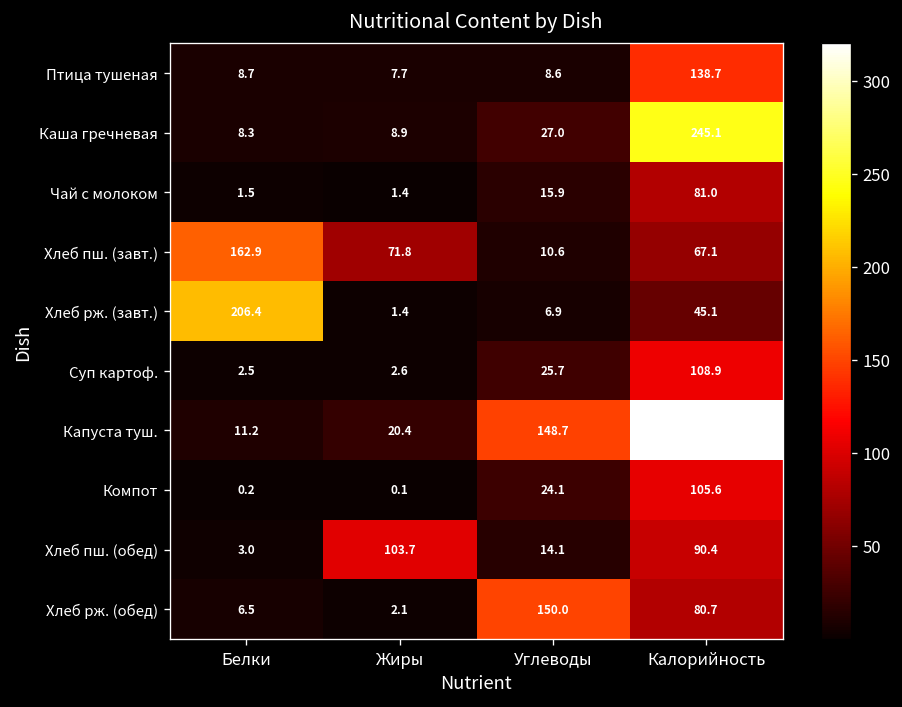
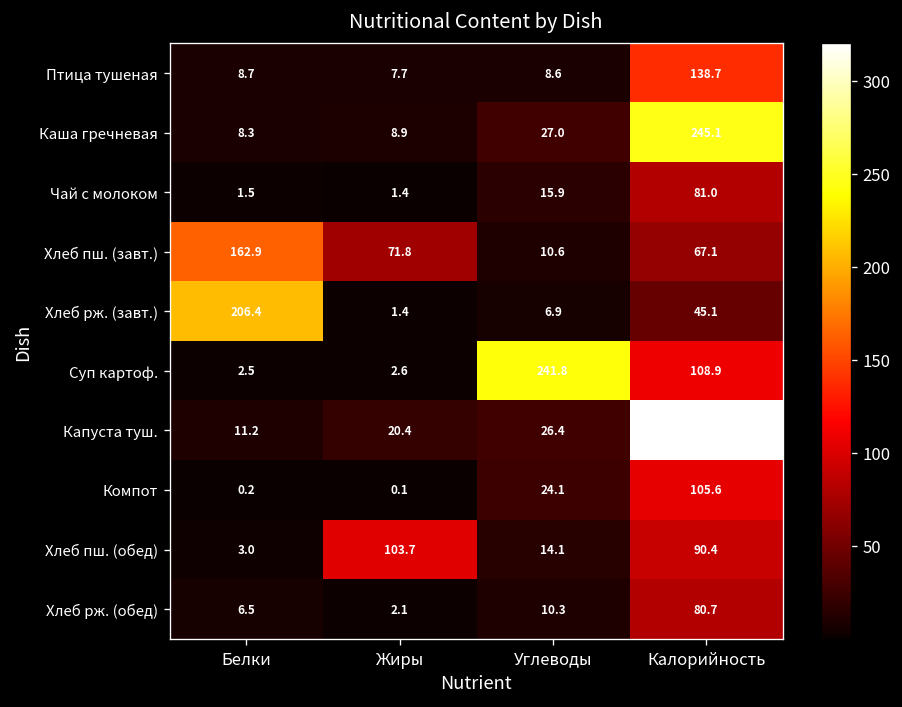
Суп картоф., Углеводы: 25.7 -> 241.8
Капуста туш., Углеводы: 148.7 -> 26.4
Хлеб рж. (обед), Углеводы: 150.0 -> 10.3
